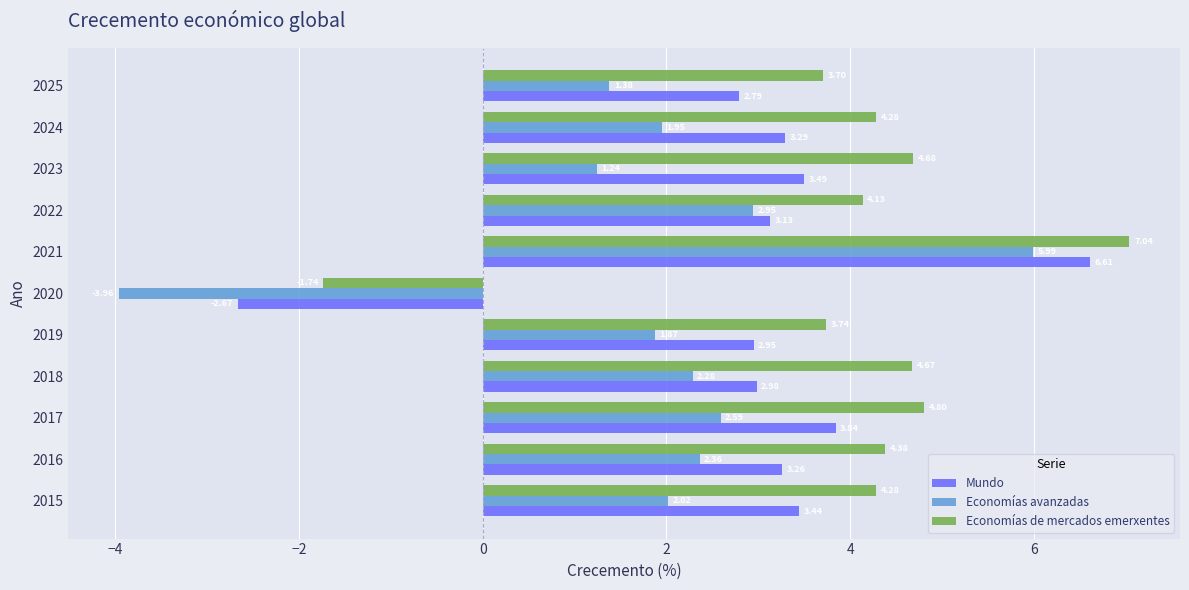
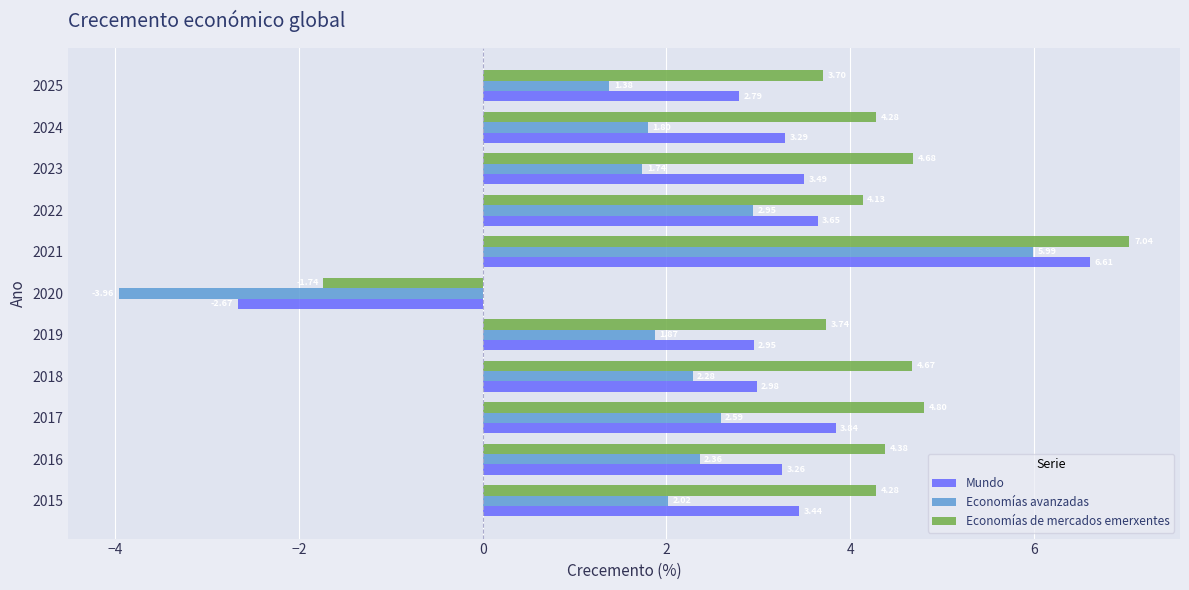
Economías avanzadas, 2024: 1.9 -> 1.8
Economías avanzadas, 2023: 1.2 -> 1.7
Mundo, 2022: 3.1 -> 3.6
